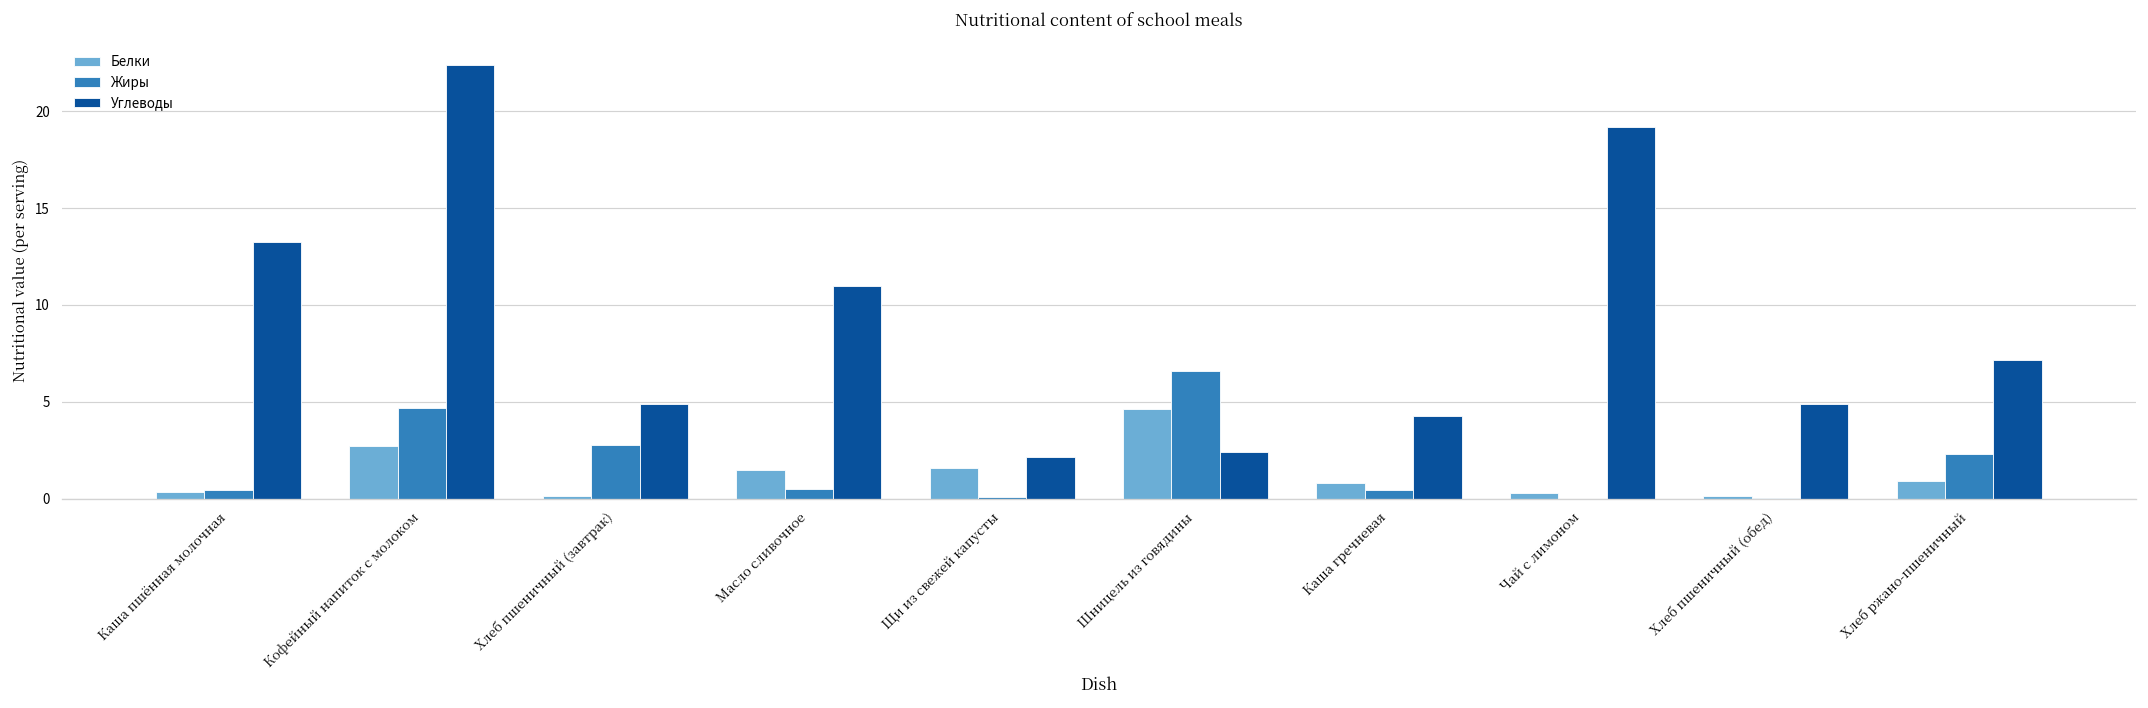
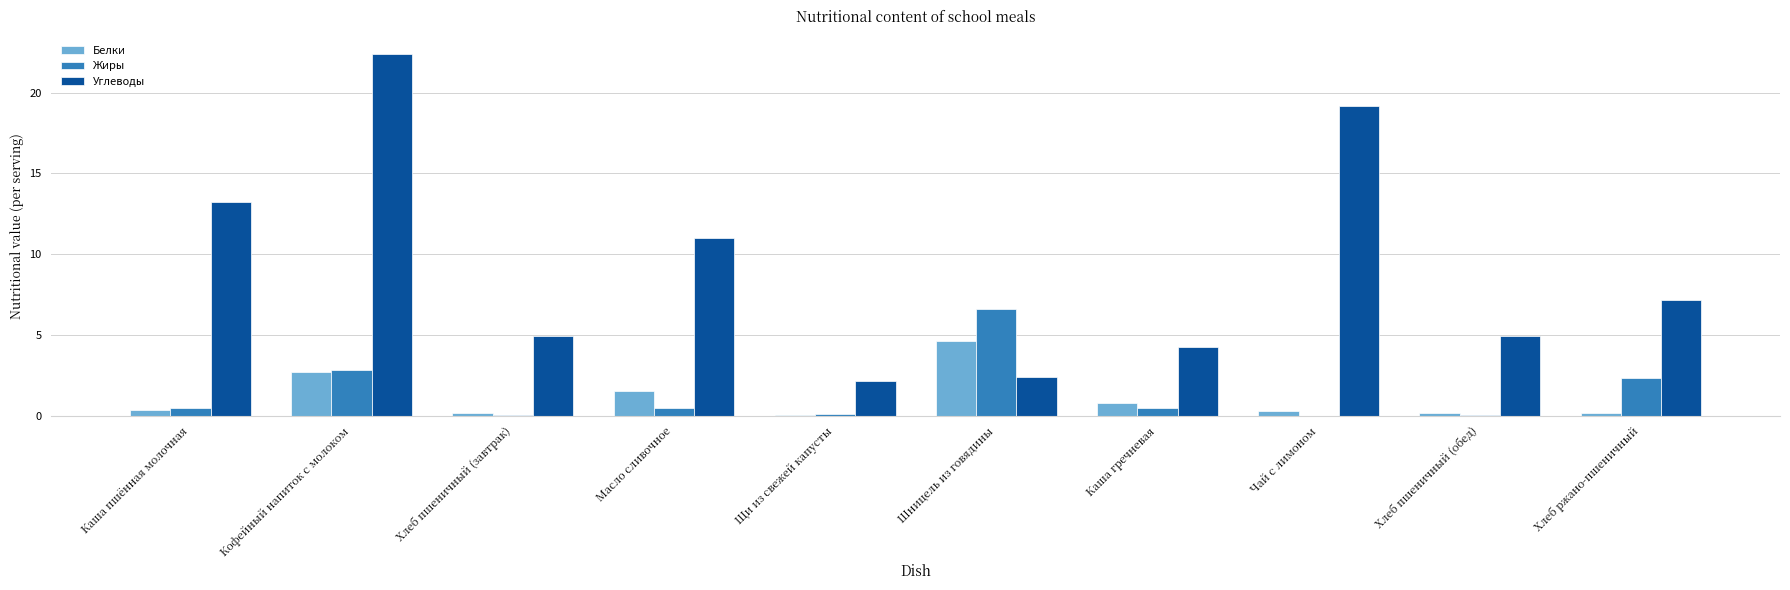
Жиры, Кофейный напиток с молоком: 4.7 -> 2.8
Жиры, Хлеб пшеничный (завтрак): 2.8 -> 0.0
Белки, Щи из свежей капусты: 1.6 -> 0.0
Белки, Хлеб ржано-пшеничный: 0.9 -> 0.1
